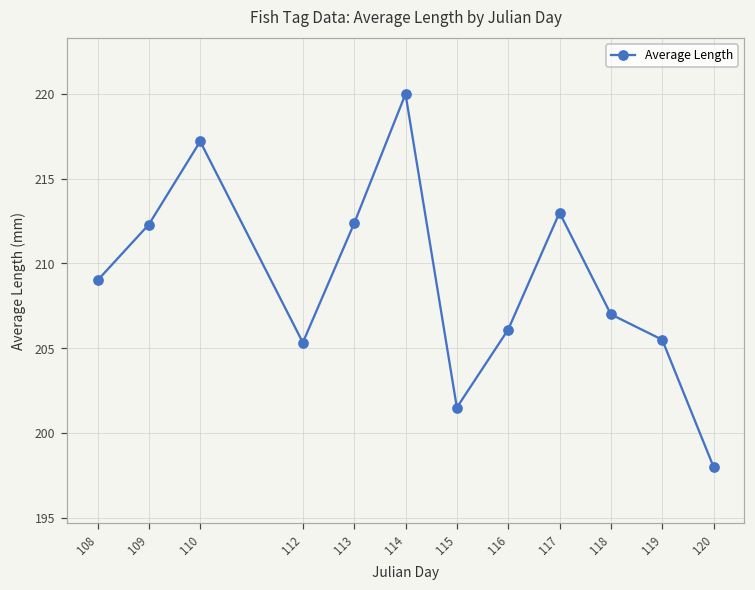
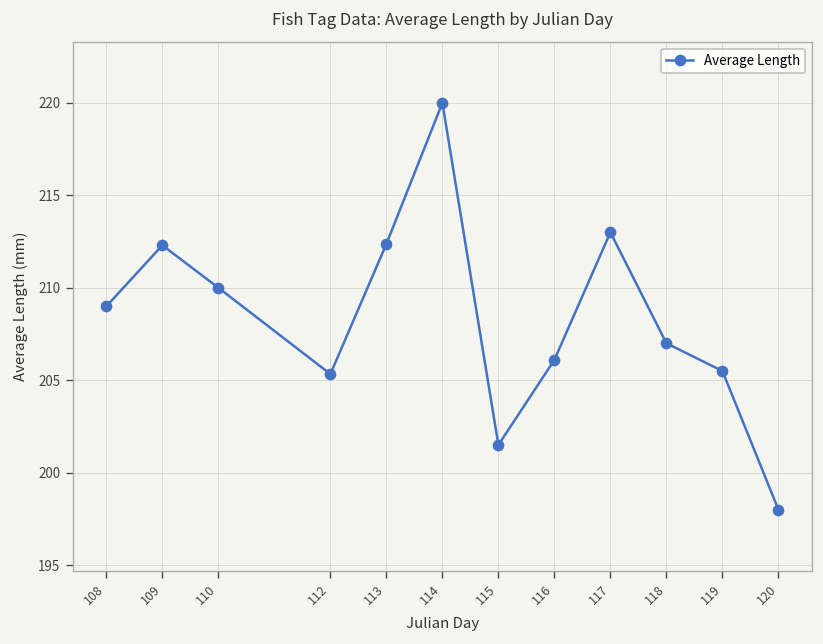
110: 217.2 -> 210.0
